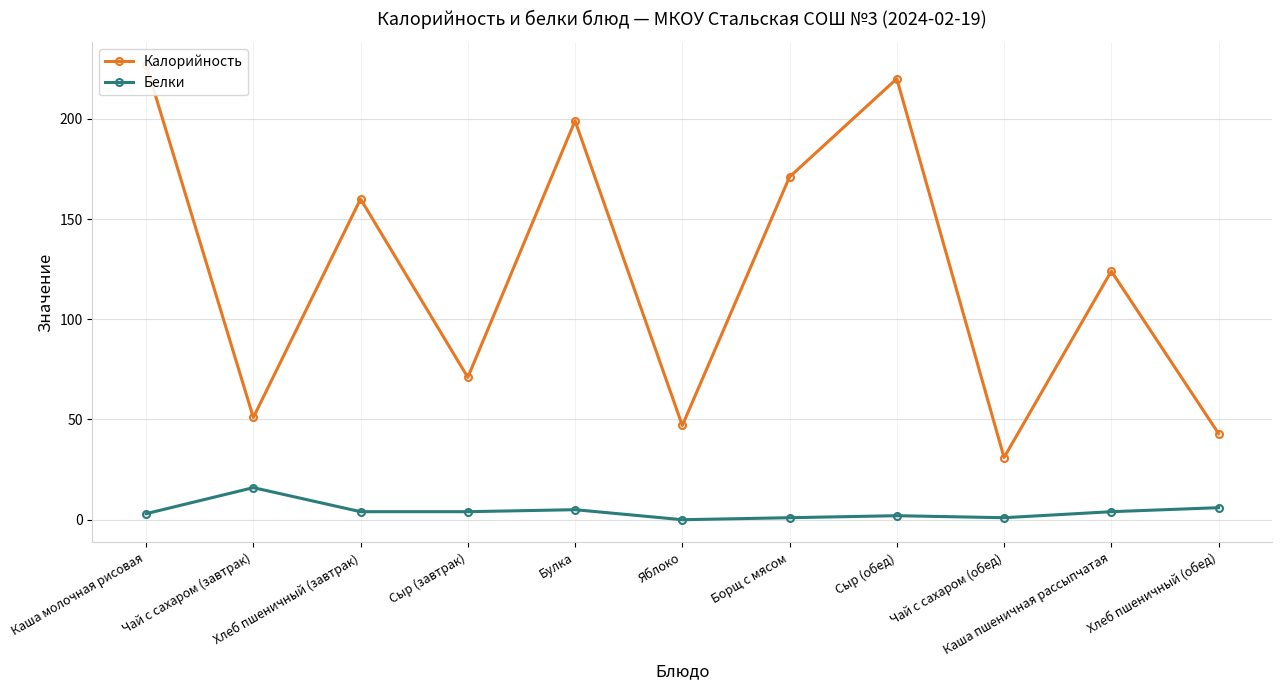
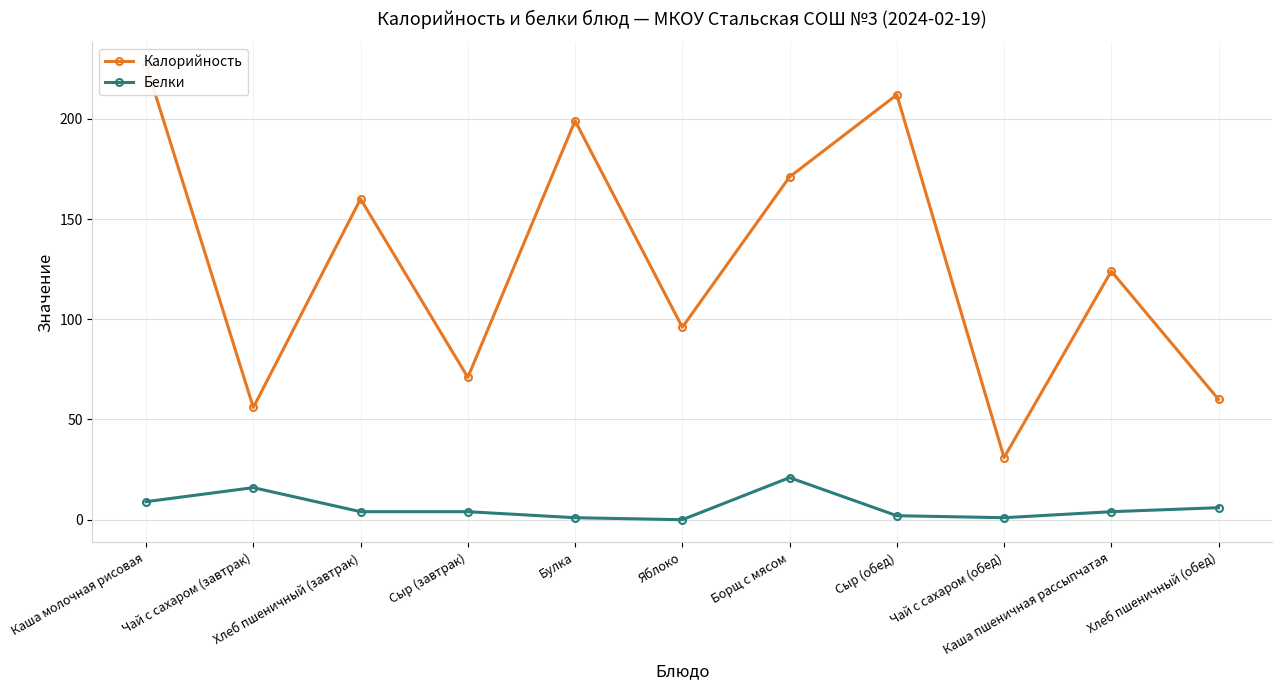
Белки, Каша молочная рисовая: 3 -> 9
Калорийность, Чай с сахаром (завтрак): 51 -> 56
Белки, Булка: 5 -> 1
Калорийность, Яблоко: 47 -> 96
Белки, Борщ с мясом: 1 -> 21
Калорийность, Сыр (обед): 220 -> 212
Калорийность, Хлеб пшеничный (обед): 43 -> 60
